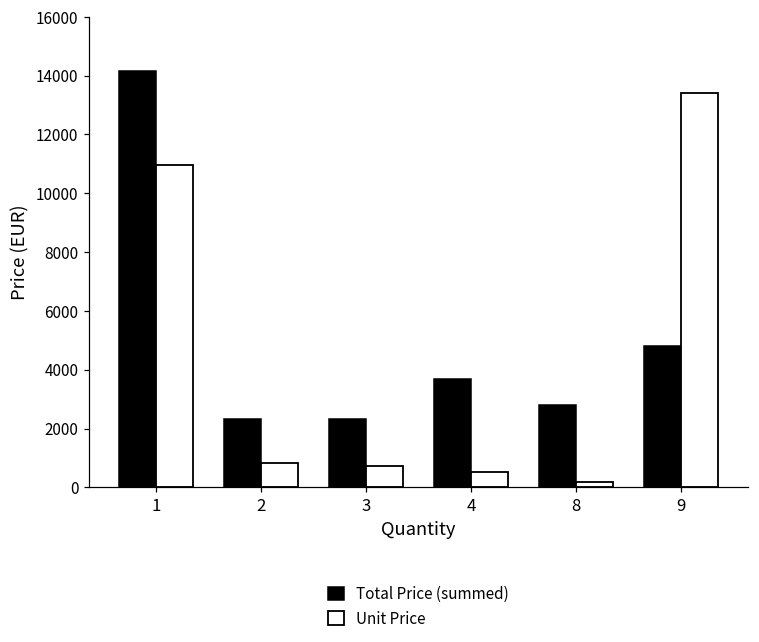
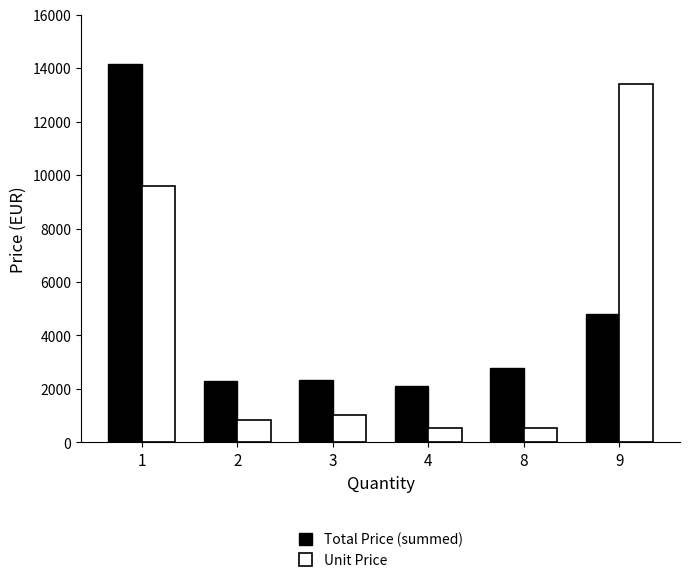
Unit Price, 1: 11000 -> 9600
Unit Price, 3: 700 -> 1000
Total Price (summed), 4: 3700 -> 2100
Unit Price, 8: 200 -> 500
